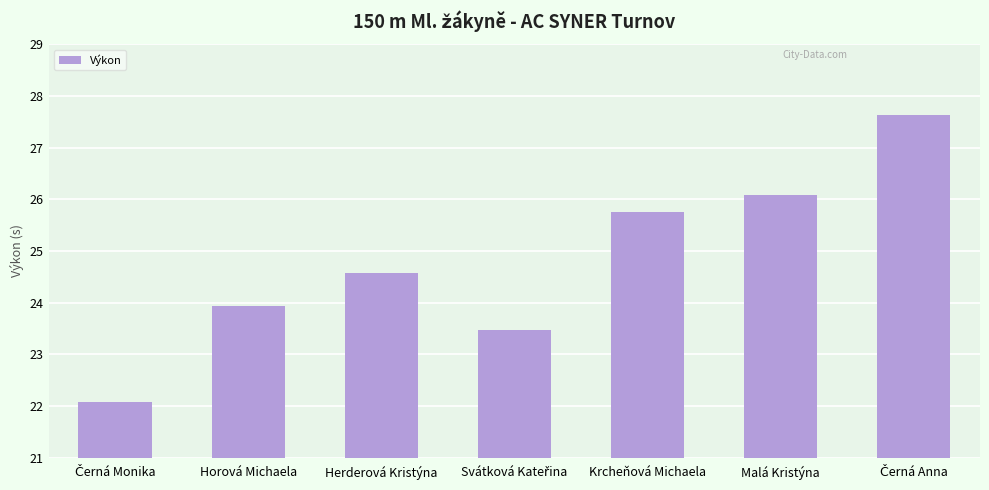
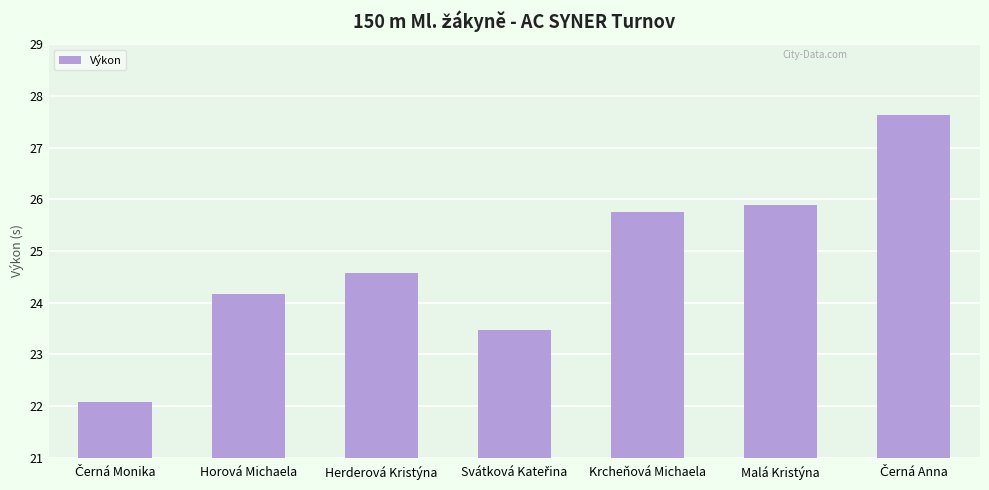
Horová Michaela: 23.9 -> 24.2
Malá Kristýna: 26.1 -> 25.9
